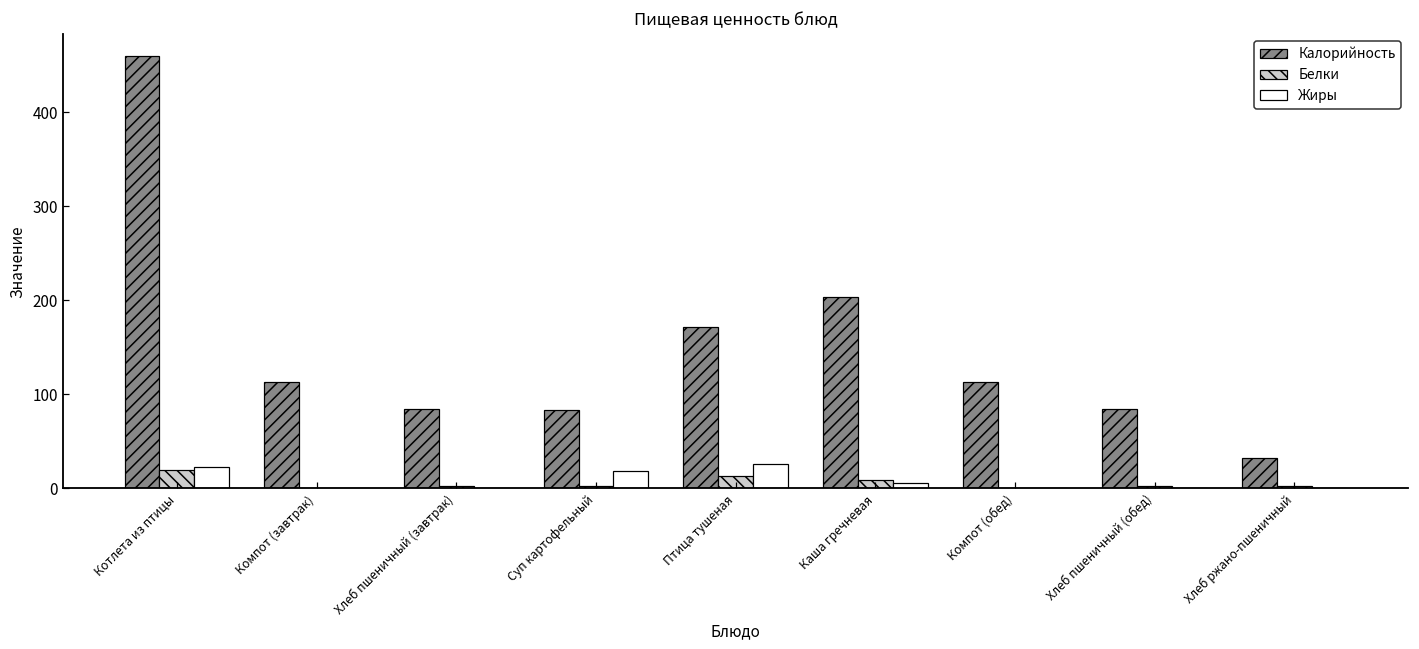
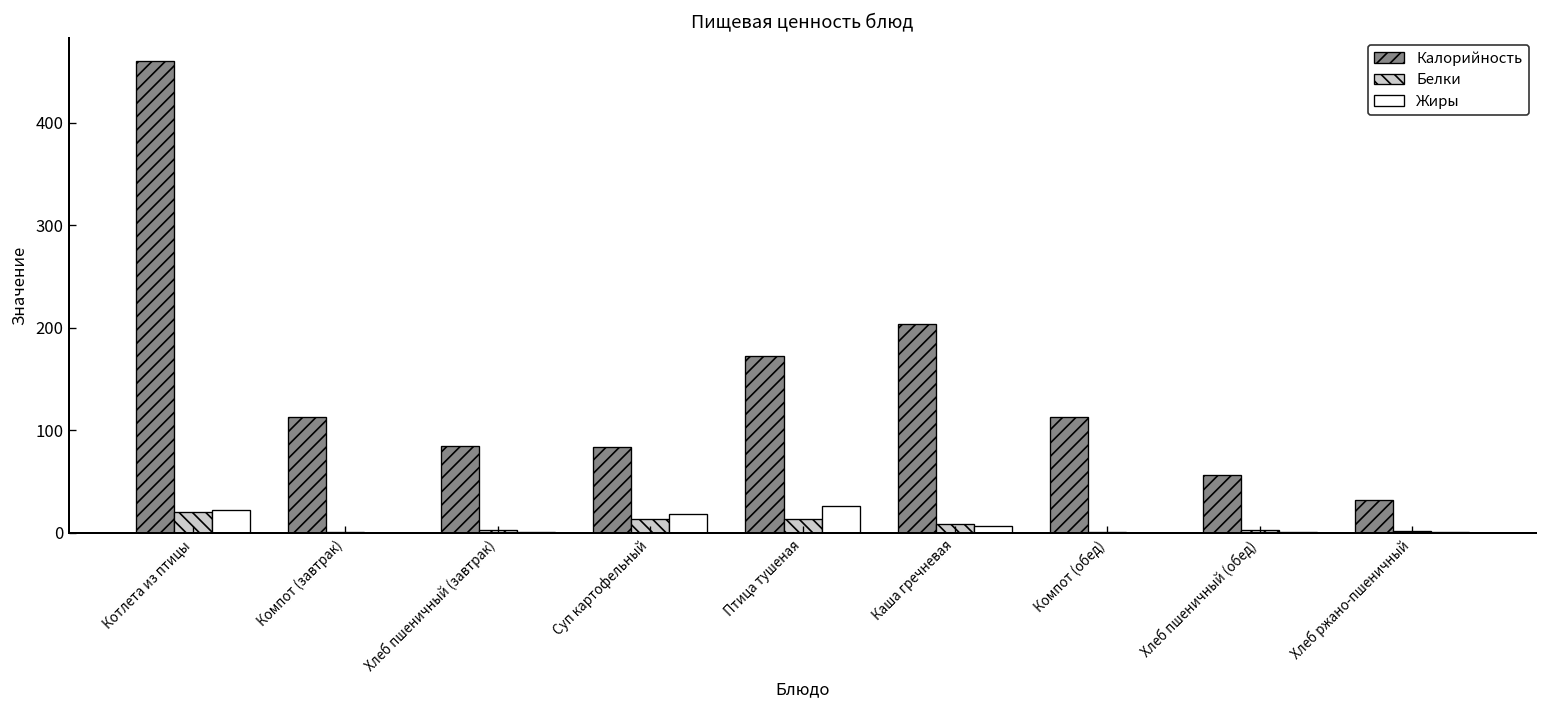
Белки, Суп картофельный: 0 -> 10
Калорийность, Хлеб пшеничный (обед): 80 -> 60
